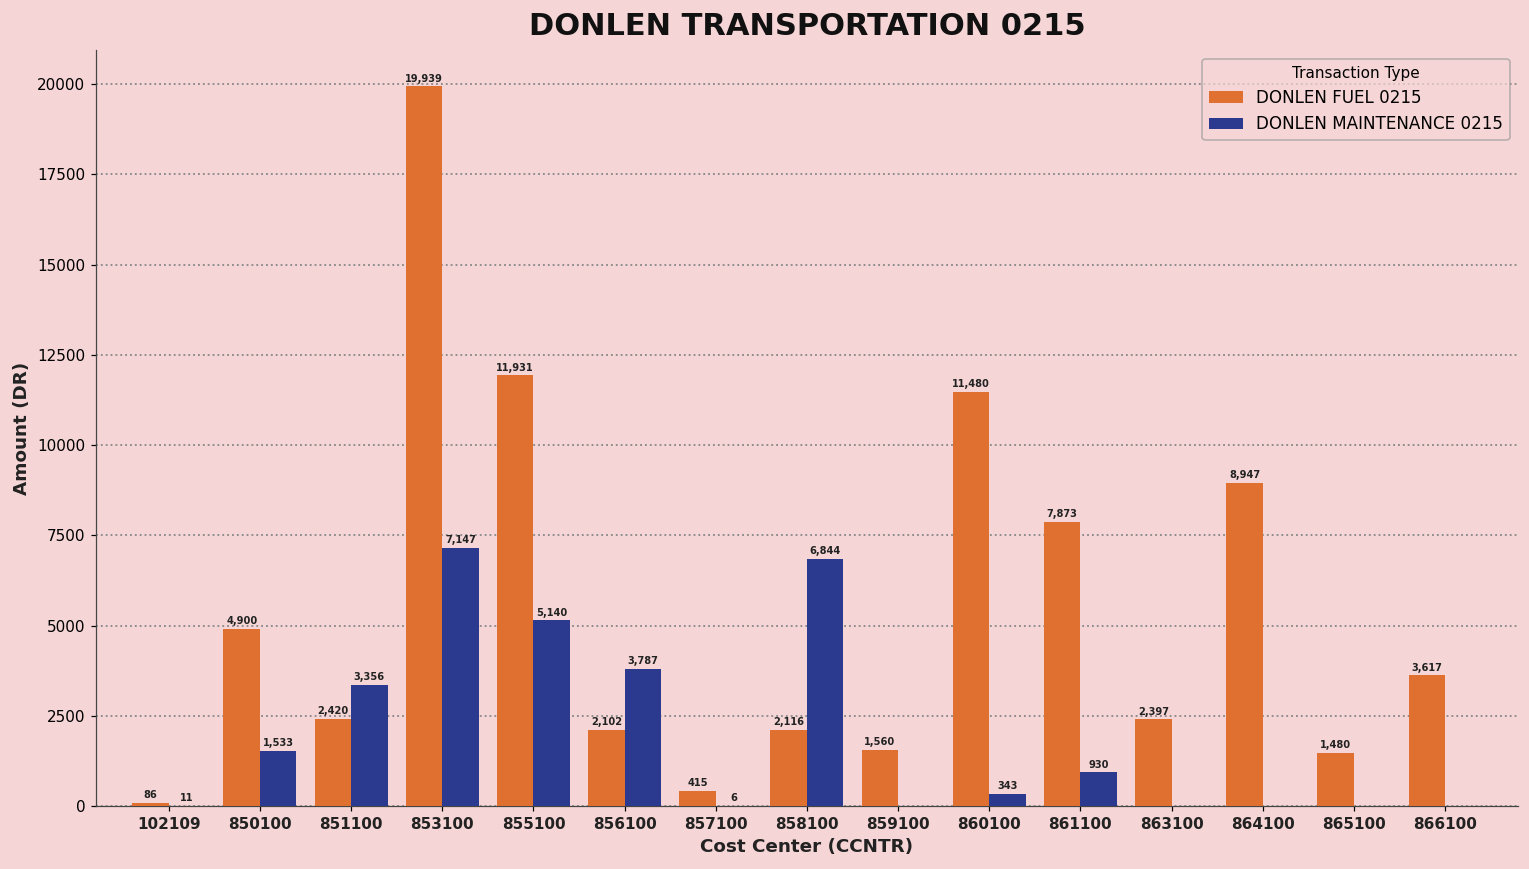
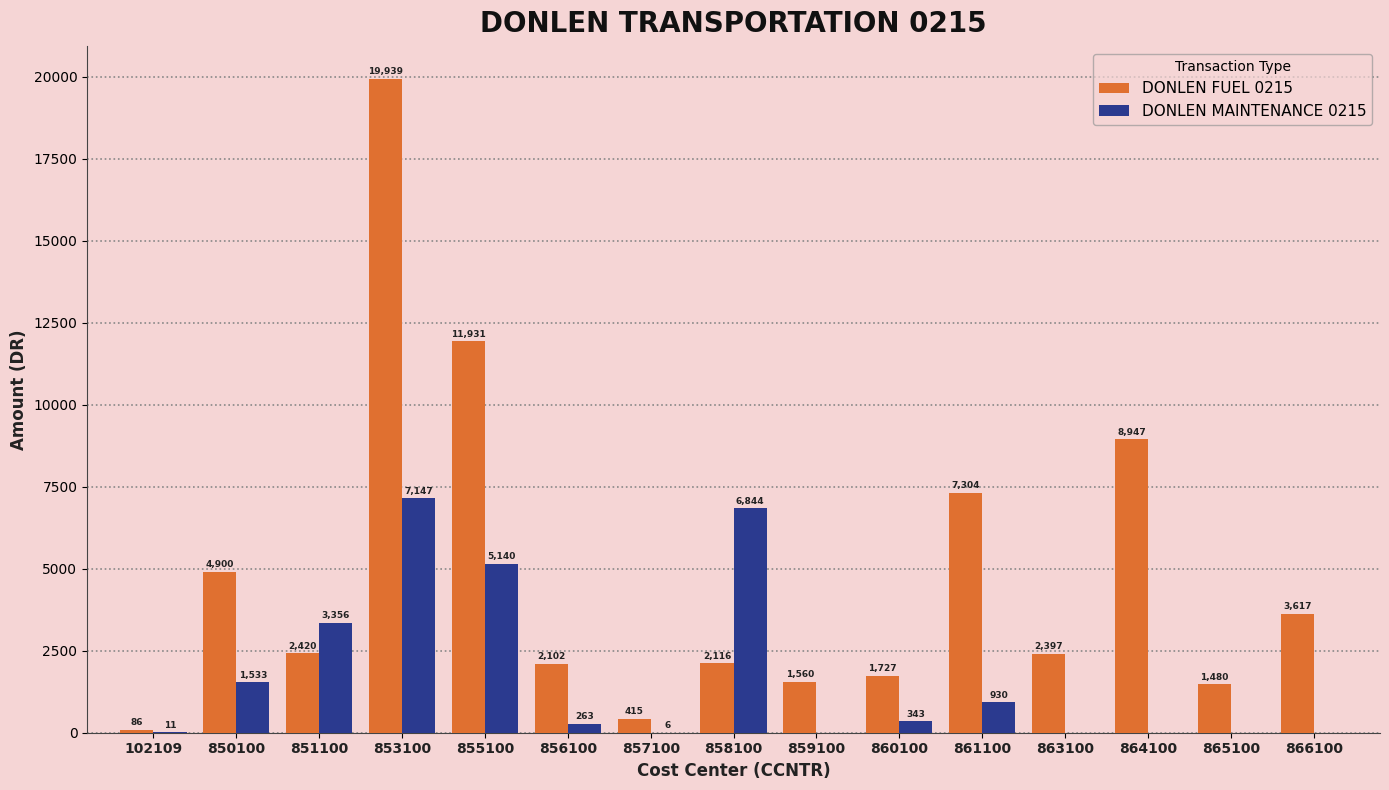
DONLEN MAINTENANCE 0215, 856100: 3,787 -> 263
DONLEN FUEL 0215, 860100: 11,480 -> 1,727
DONLEN FUEL 0215, 861100: 7,873 -> 7,304
